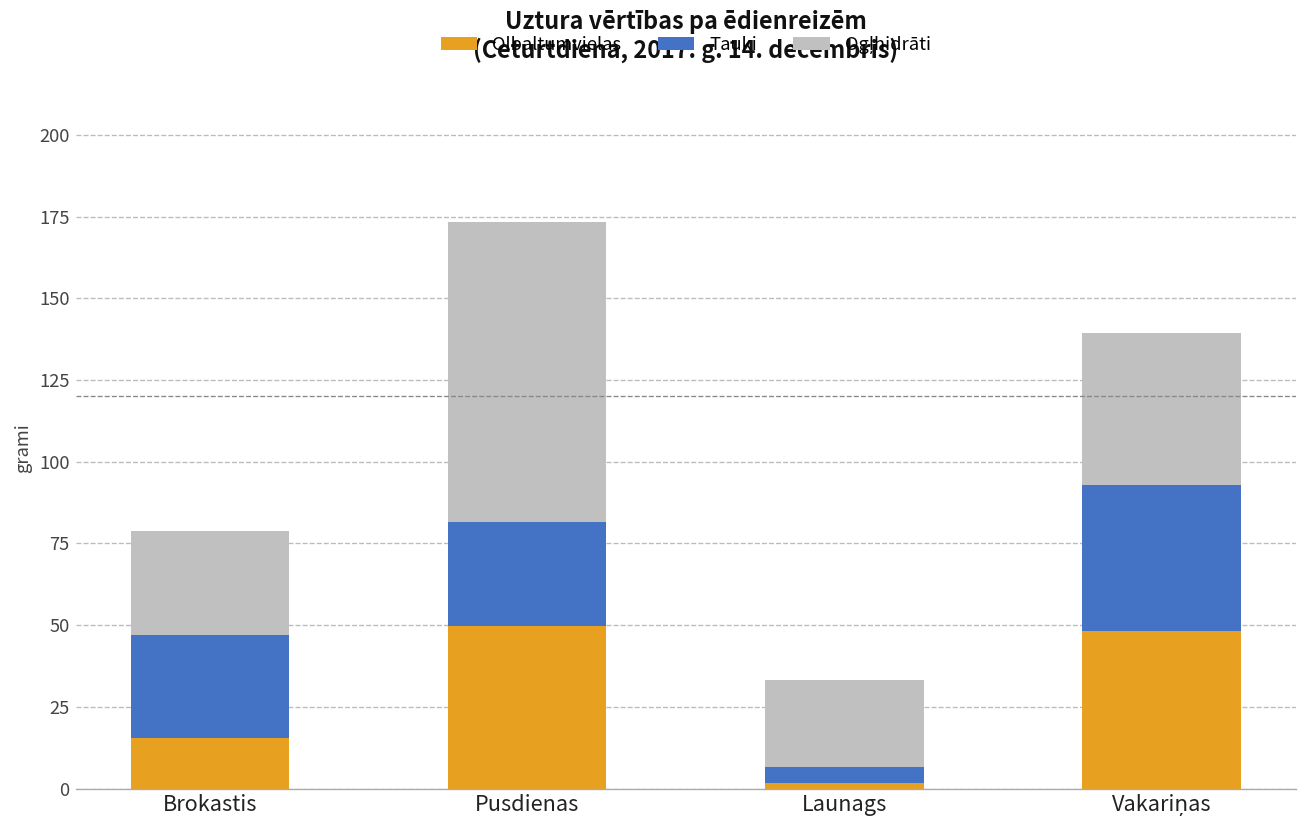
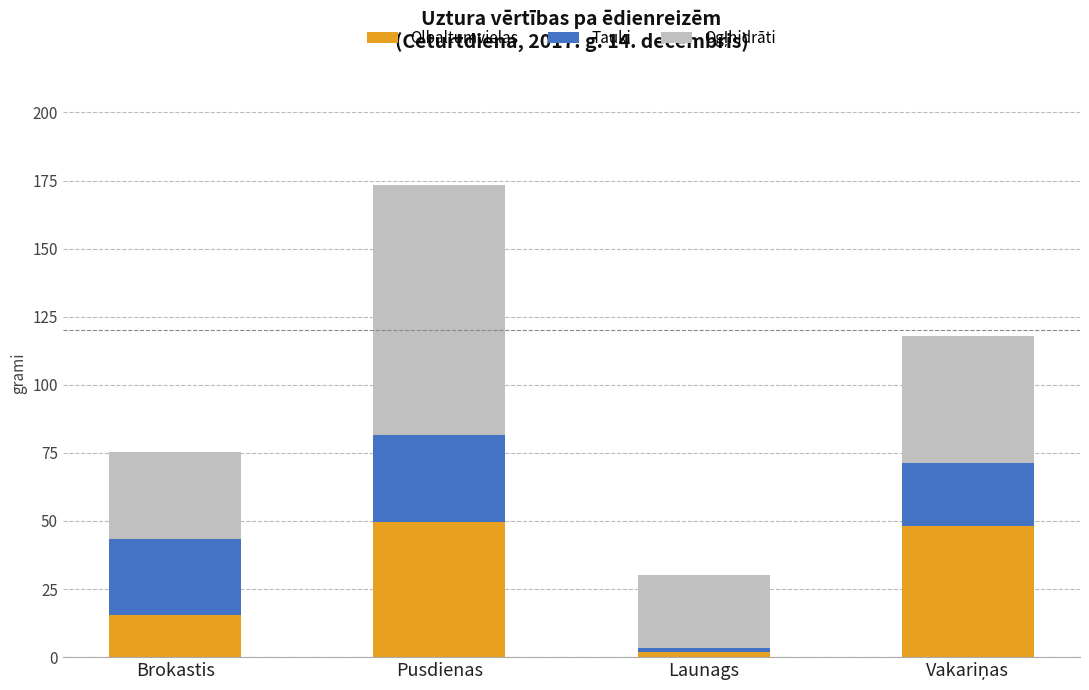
Tauki, Brokastis: 32 -> 28
Tauki, Launags: 5 -> 2
Tauki, Vakariņas: 45 -> 23
